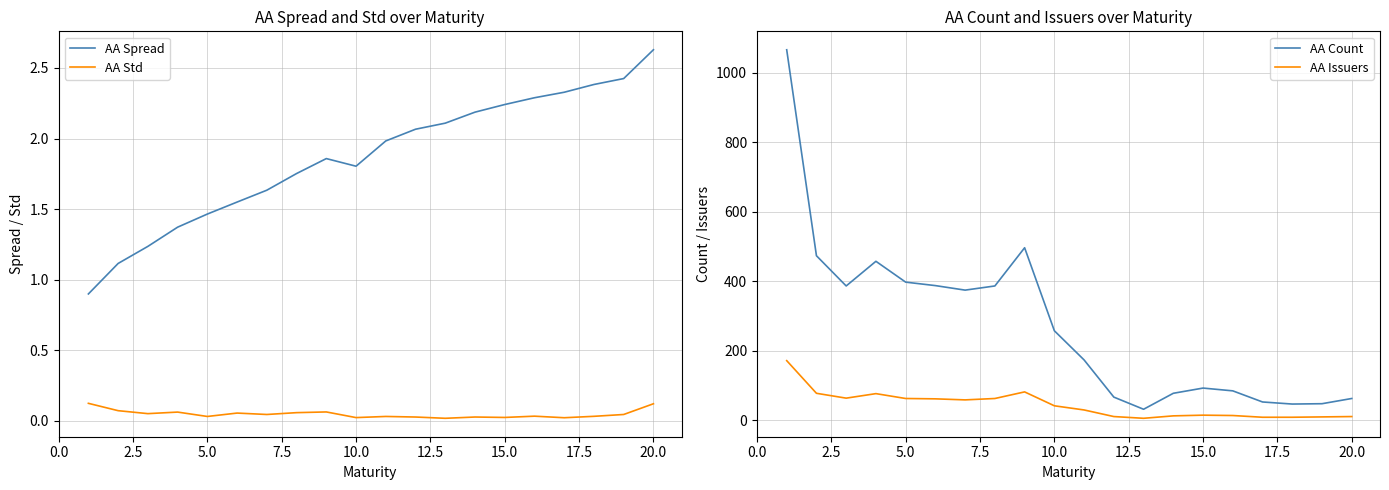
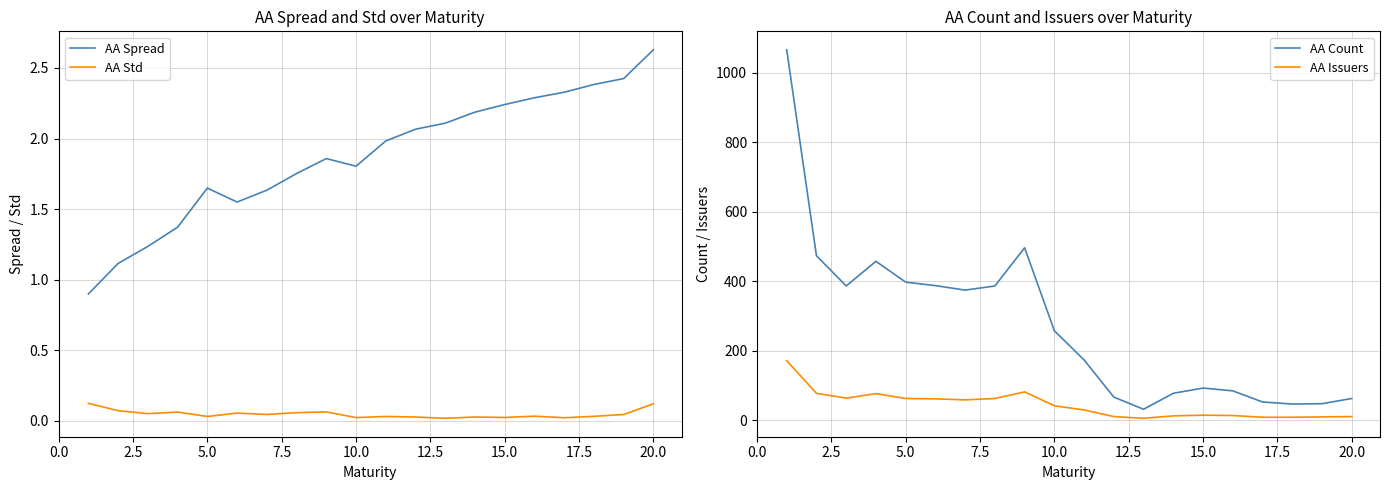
AA Spread and Std over Maturity, AA Spread, 5.0: 1.47 -> 1.65
